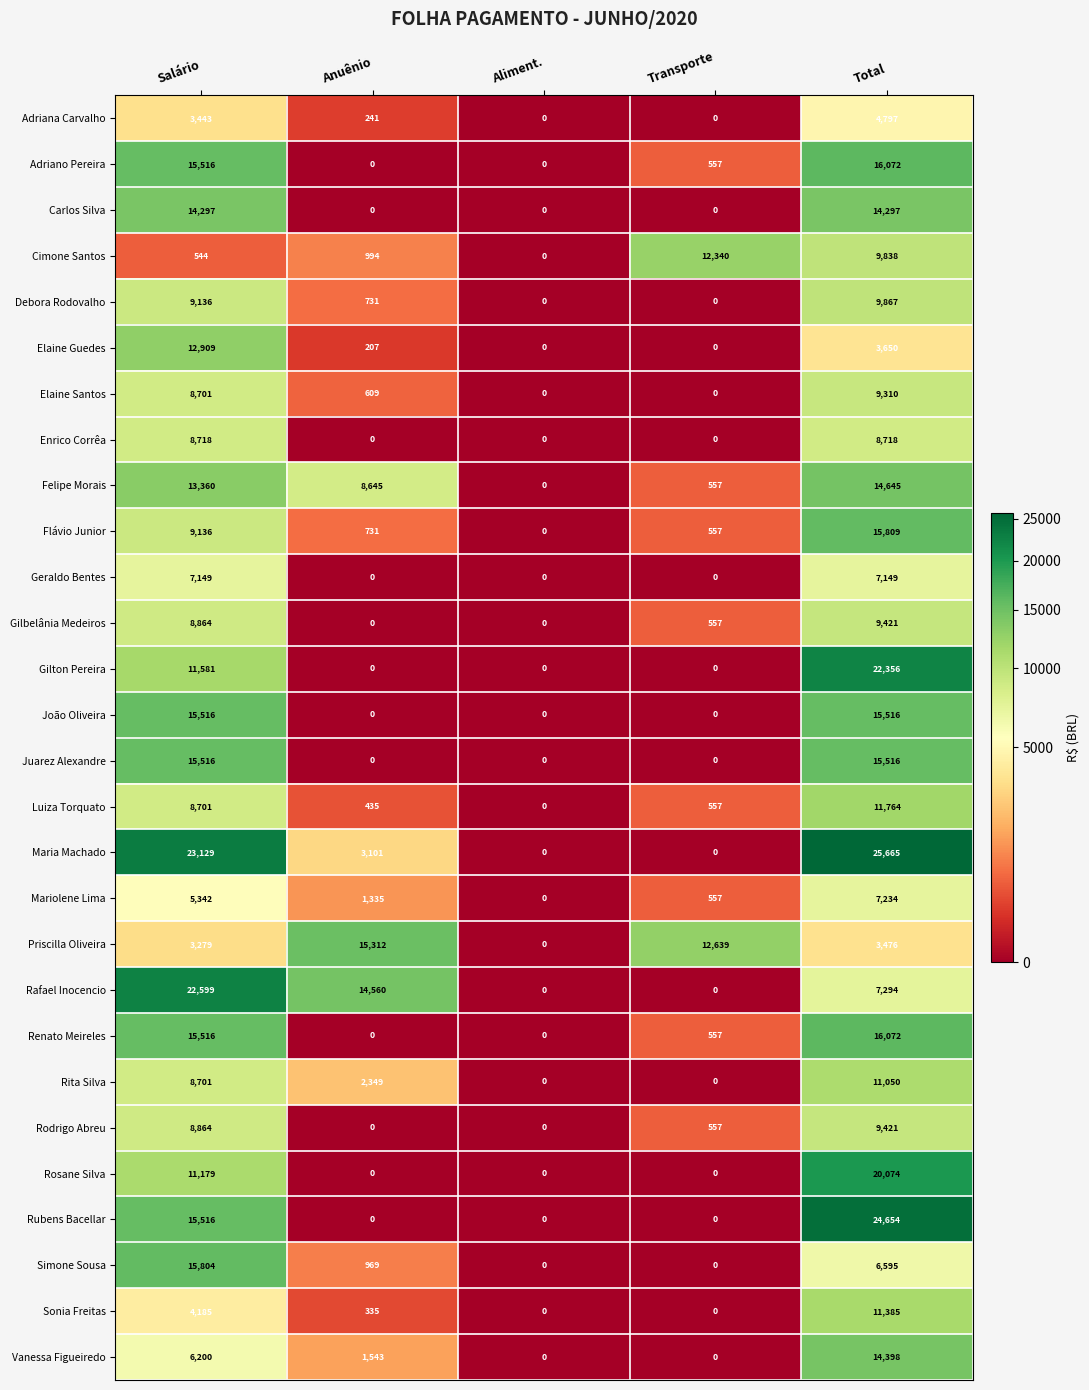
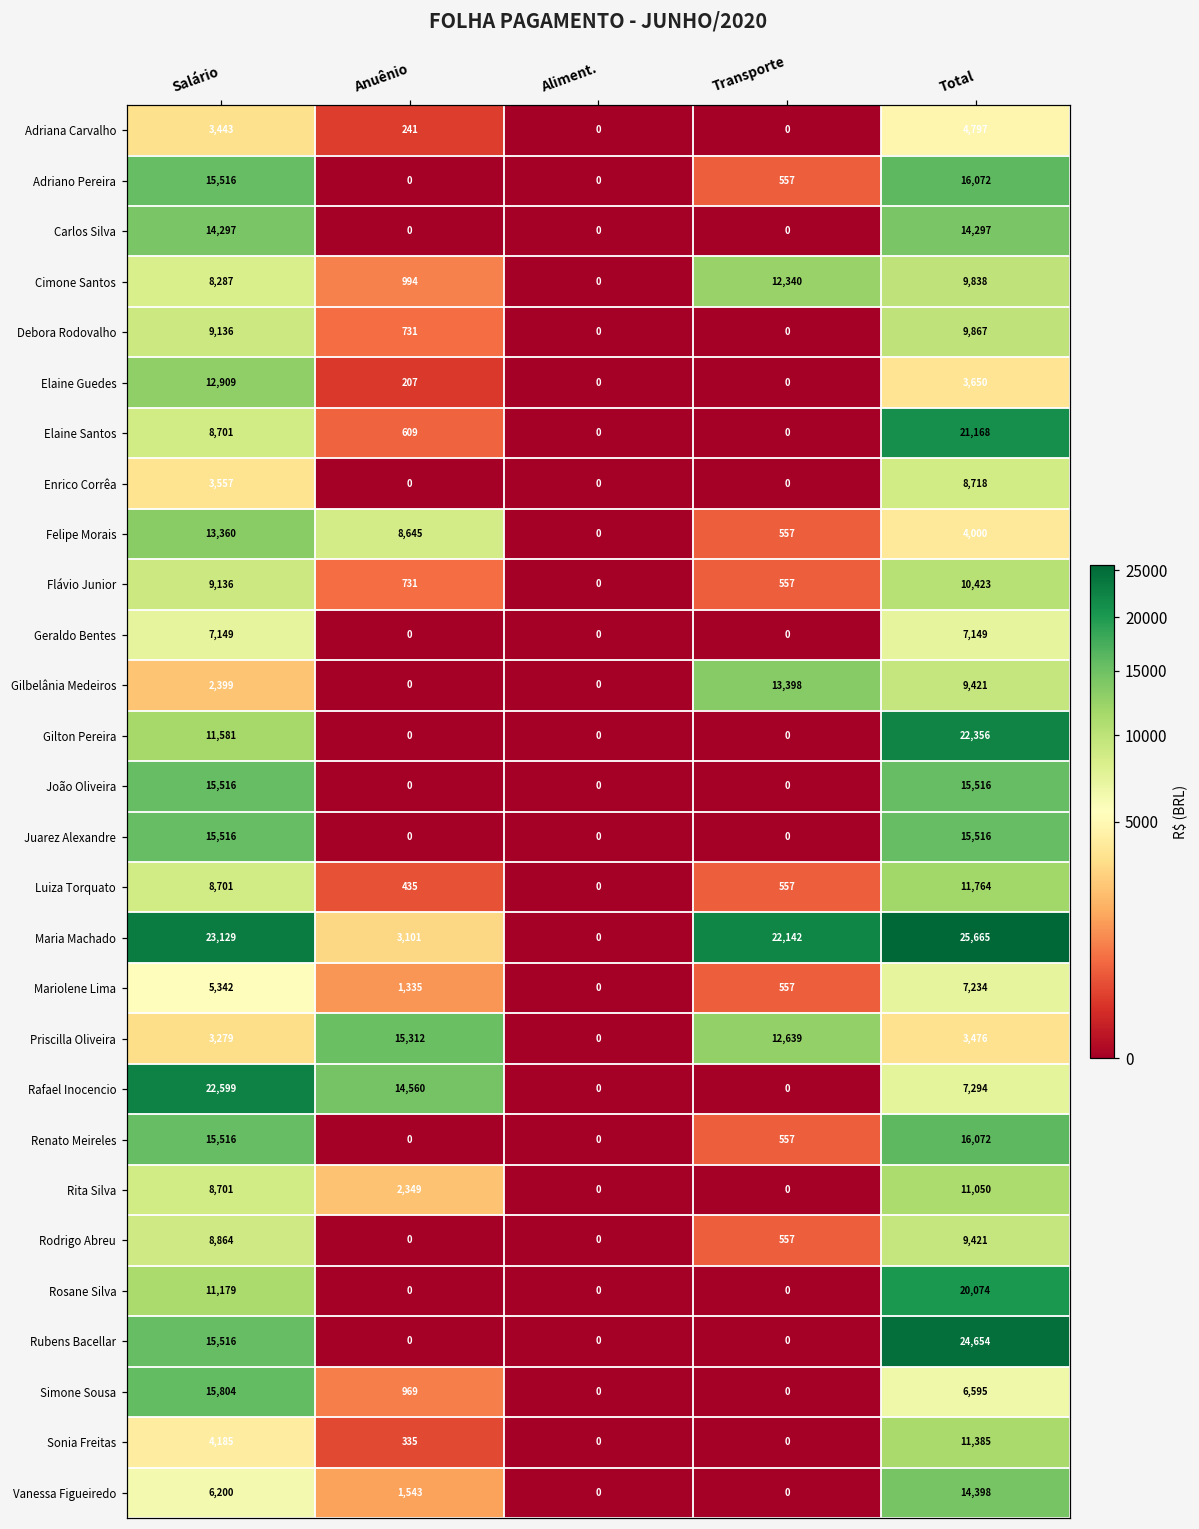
Cimone Santos, Salário: 544 -> 8,287
Elaine Santos, Total: 9,310 -> 21,168
Enrico Corrêa, Salário: 8,718 -> 3,557
Felipe Morais, Total: 14,645 -> 4,000
Flávio Junior, Total: 15,809 -> 10,423
Gilbelânia Medeiros, Salário: 8,864 -> 2,399
Gilbelânia Medeiros, Transporte: 557 -> 13,398
Maria Machado, Transporte: 0 -> 22,142
